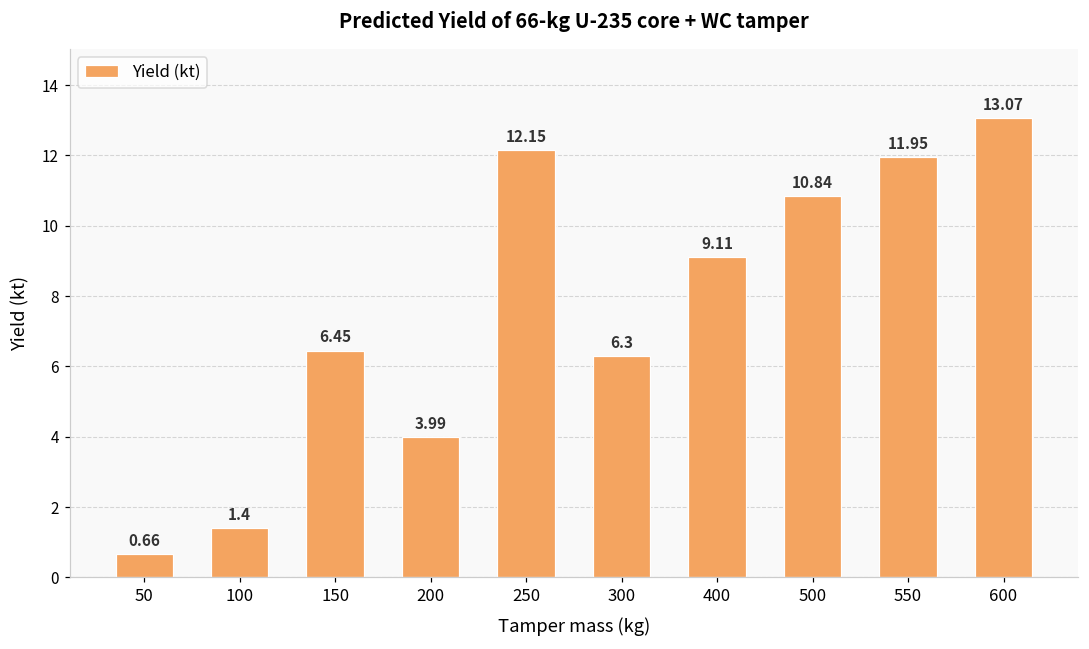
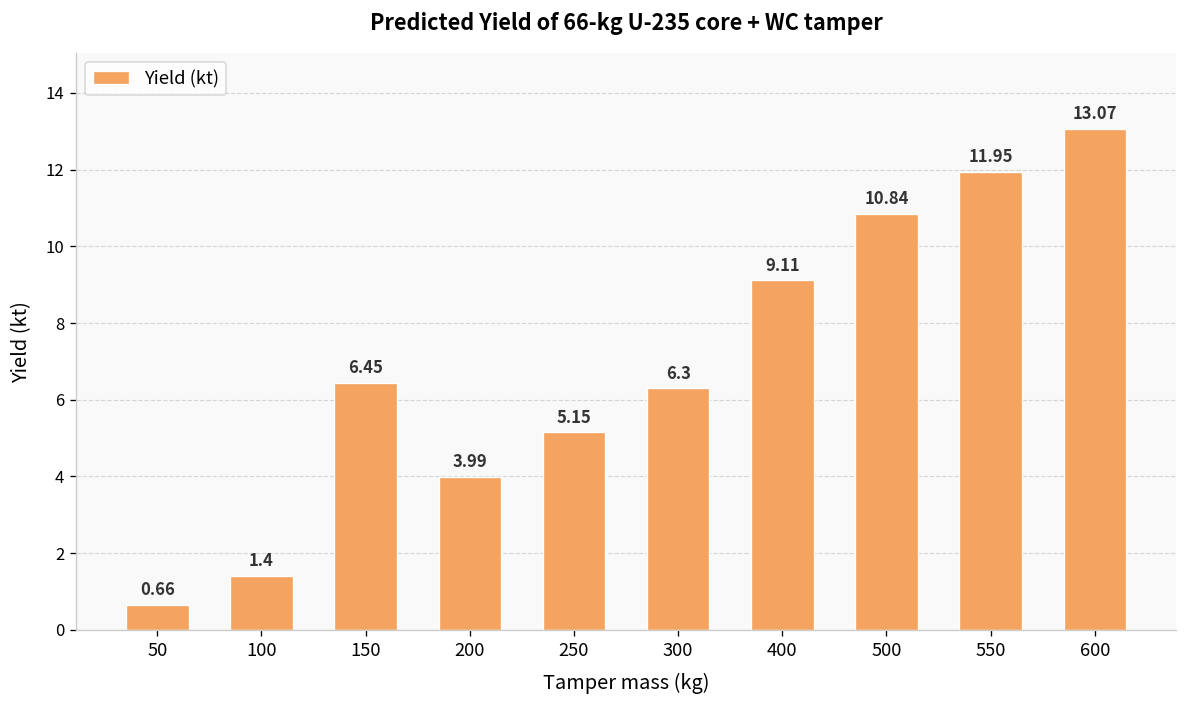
250: 12.15 -> 5.15
